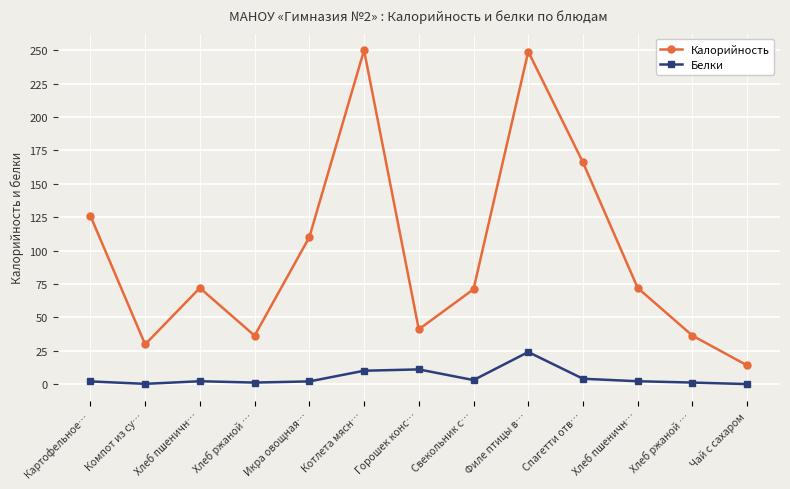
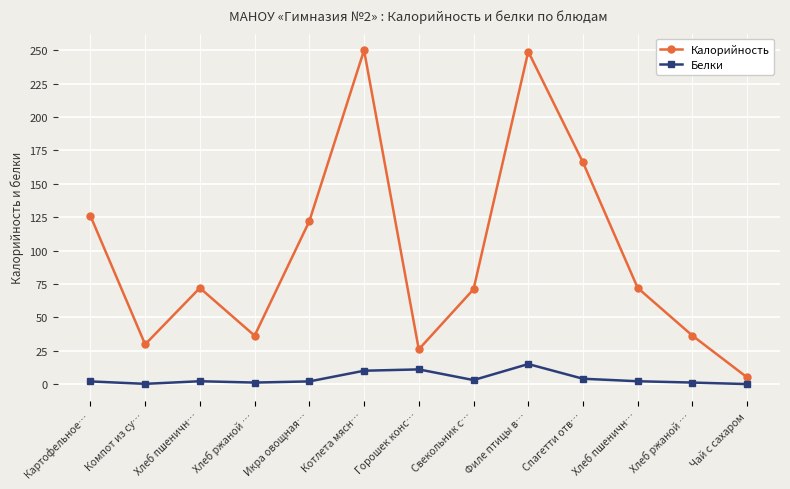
Калорийность, Икра овощная…: 110 -> 122
Калорийность, Горошек конс…: 41 -> 26
Белки, Филе птицы в…: 24 -> 15
Калорийность, Чай с сахаром: 14 -> 5
